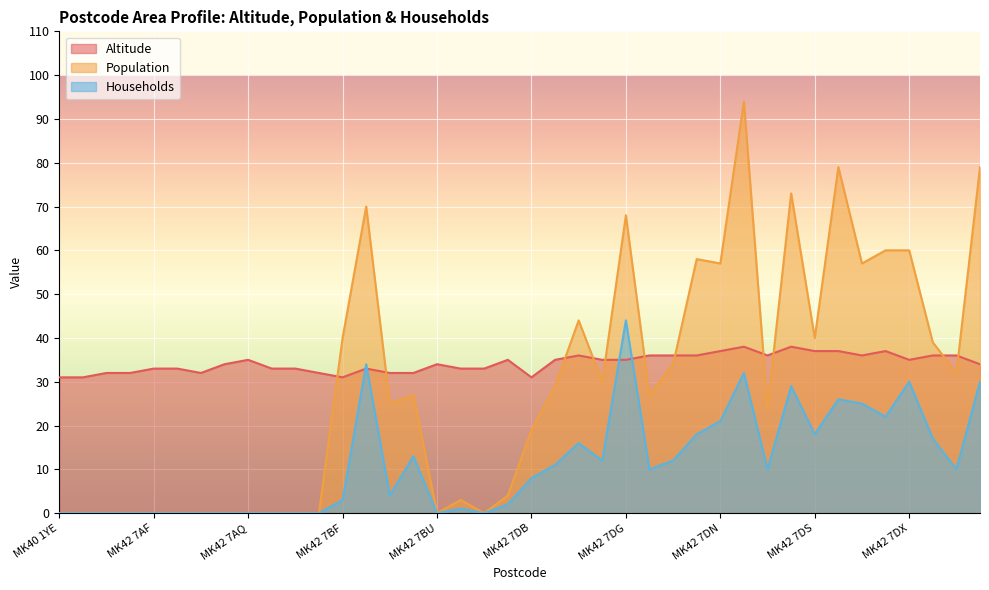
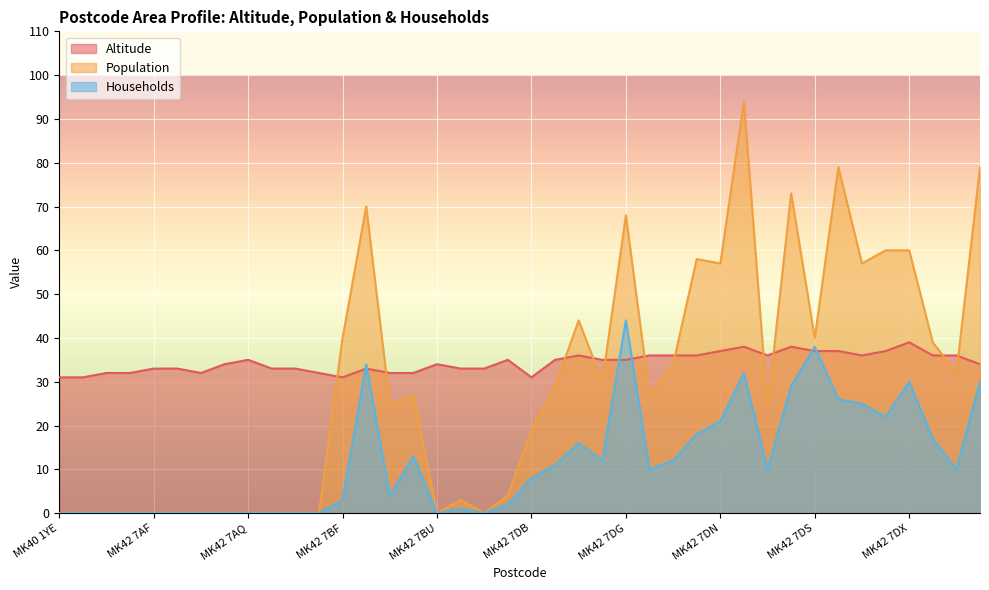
Households, MK42 7DS: 18 -> 38
Altitude, MK42 7DX: 35 -> 39
